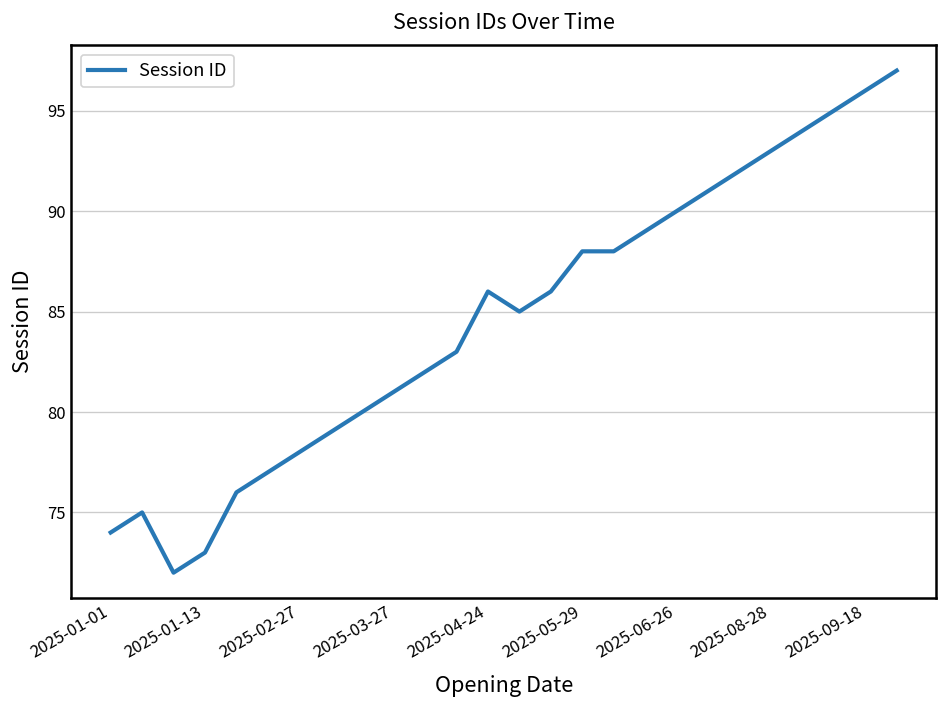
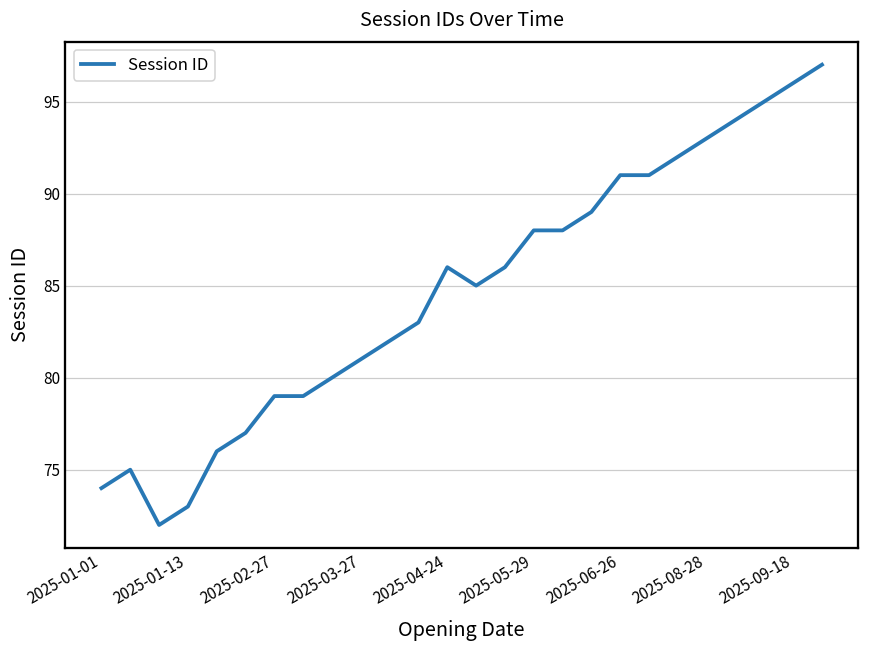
2025-02-27: 78 -> 79
2025-06-26: 90 -> 91
